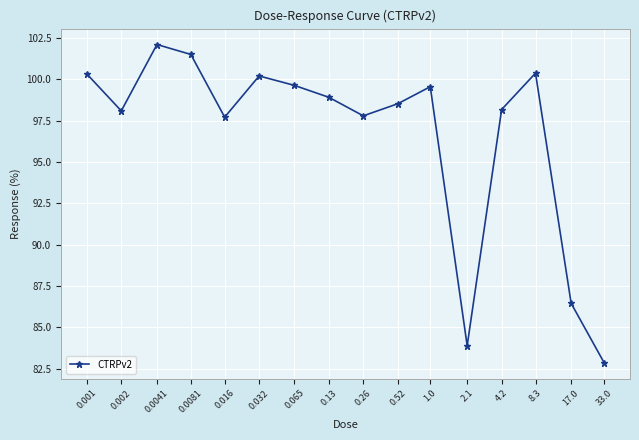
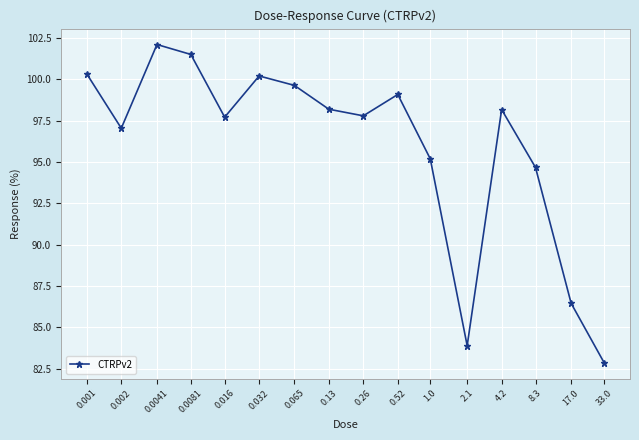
0.002: 98.1 -> 97.0
0.13: 98.9 -> 98.2
0.52: 98.5 -> 99.1
1.0: 99.6 -> 95.2
8.3: 100.4 -> 94.7
